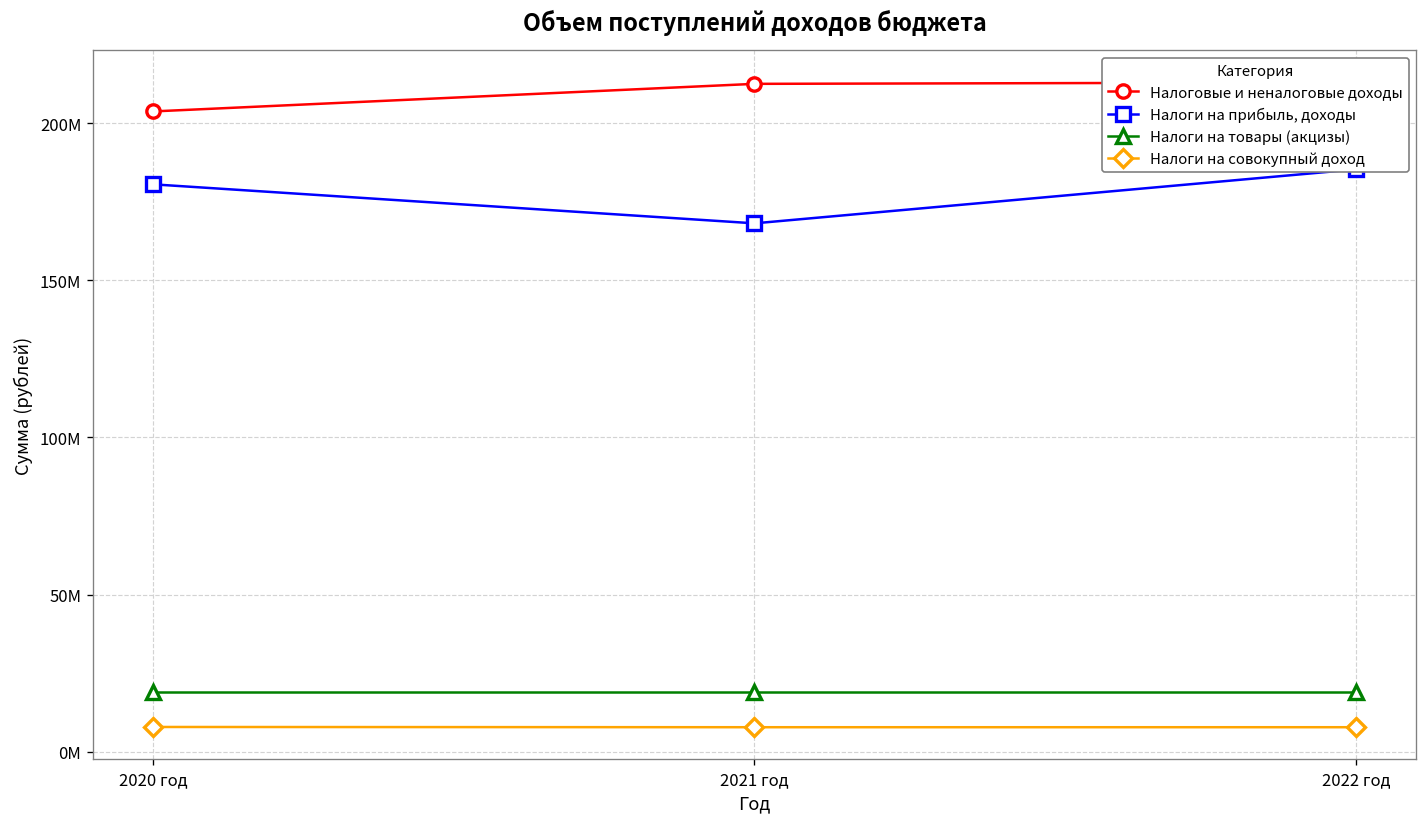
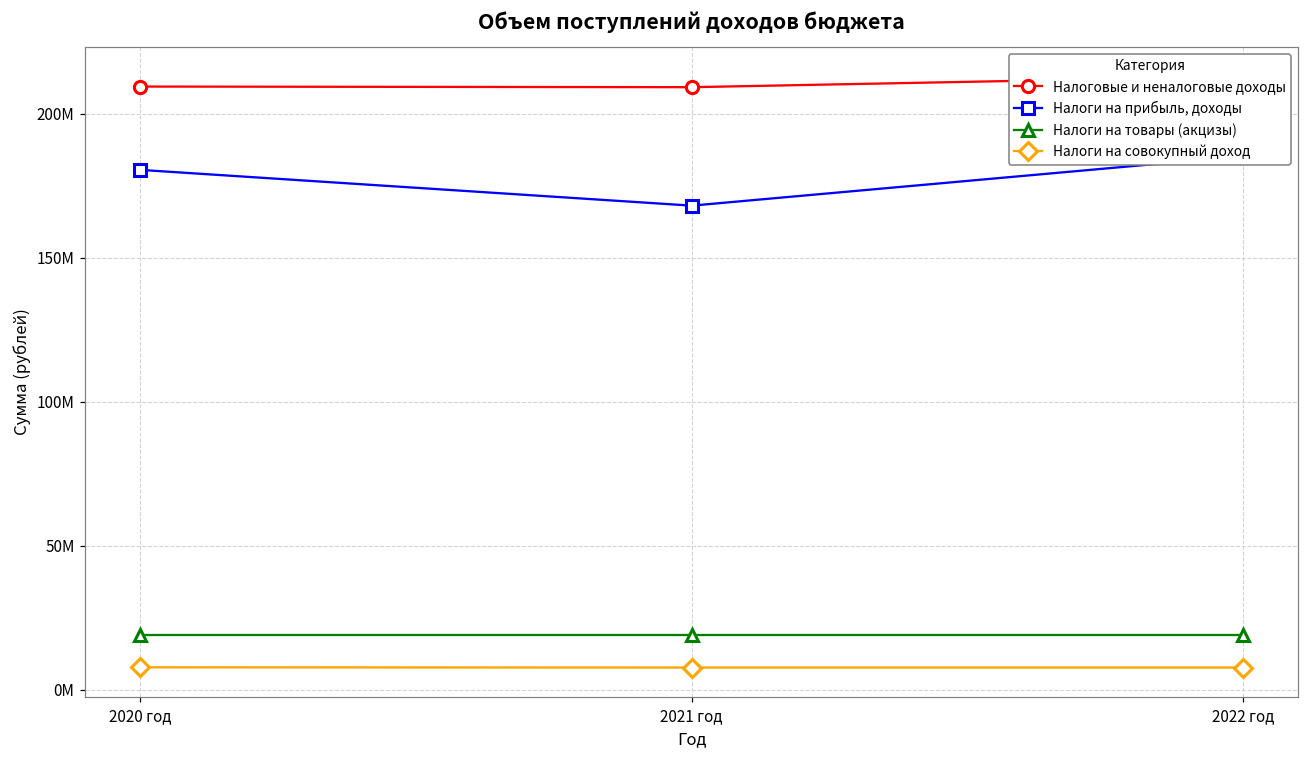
Налоговые и неналоговые доходы, 2020 год: 204000000 -> 210000000
Налоговые и неналоговые доходы, 2021 год: 213000000 -> 209000000
